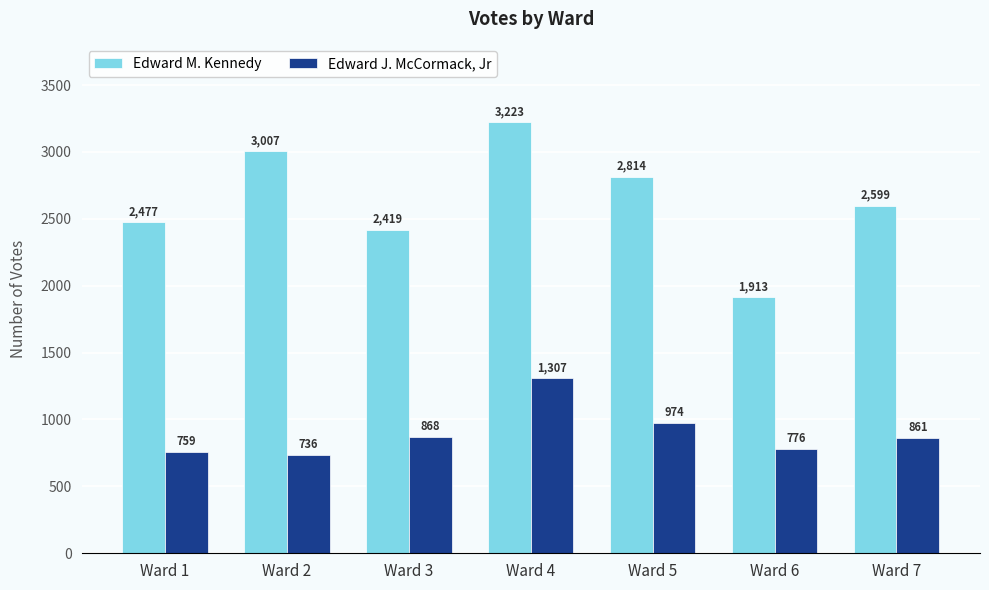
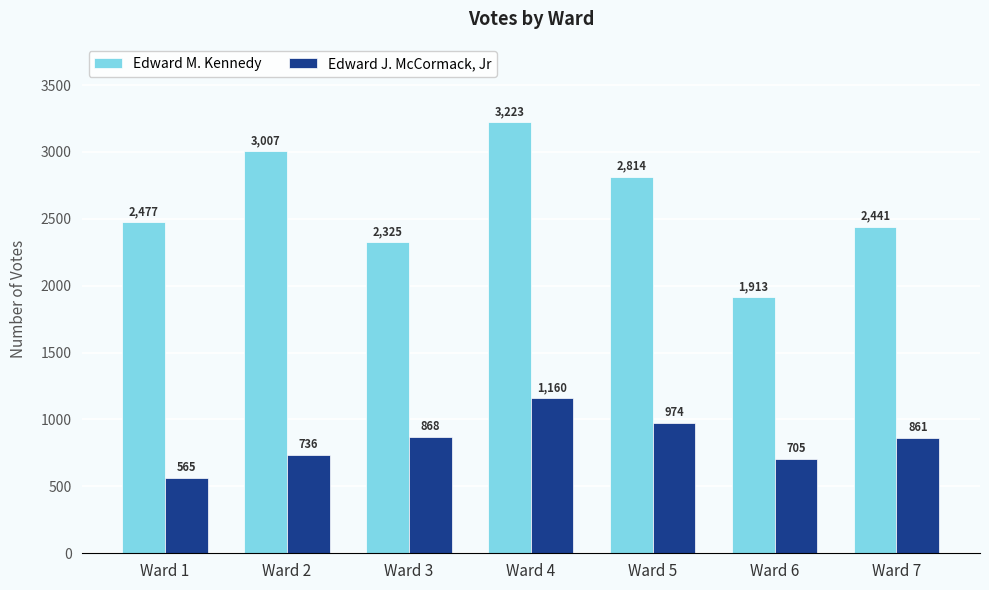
Edward J. McCormack, Jr, Ward 1: 759 -> 565
Edward M. Kennedy, Ward 3: 2,419 -> 2,325
Edward J. McCormack, Jr, Ward 4: 1,307 -> 1,160
Edward J. McCormack, Jr, Ward 6: 776 -> 705
Edward M. Kennedy, Ward 7: 2,599 -> 2,441
